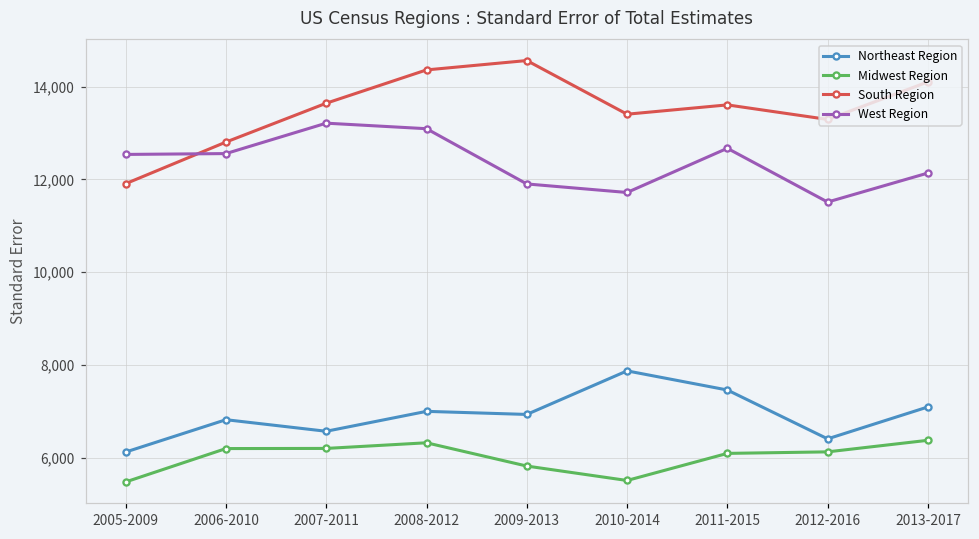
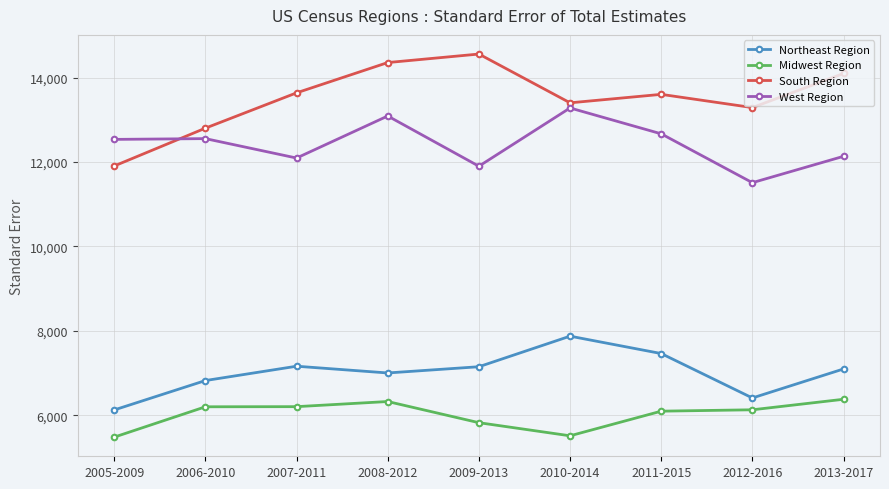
Northeast Region, 2007-2011: 6,600 -> 7,200
West Region, 2007-2011: 13,200 -> 12,100
Northeast Region, 2009-2013: 6,900 -> 7,100
West Region, 2010-2014: 11,700 -> 13,300
